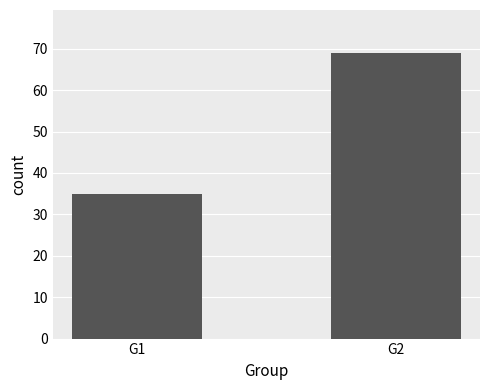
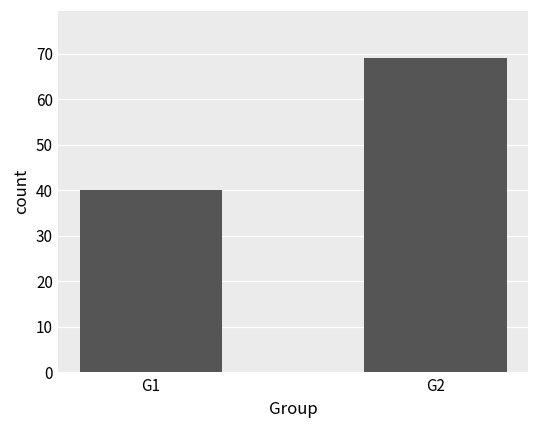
G1: 35 -> 40
